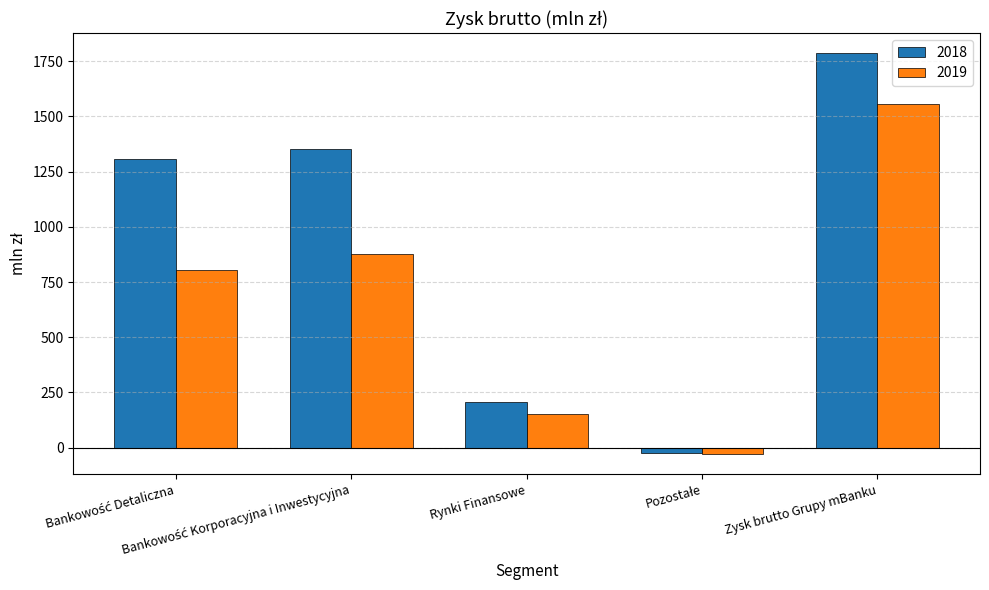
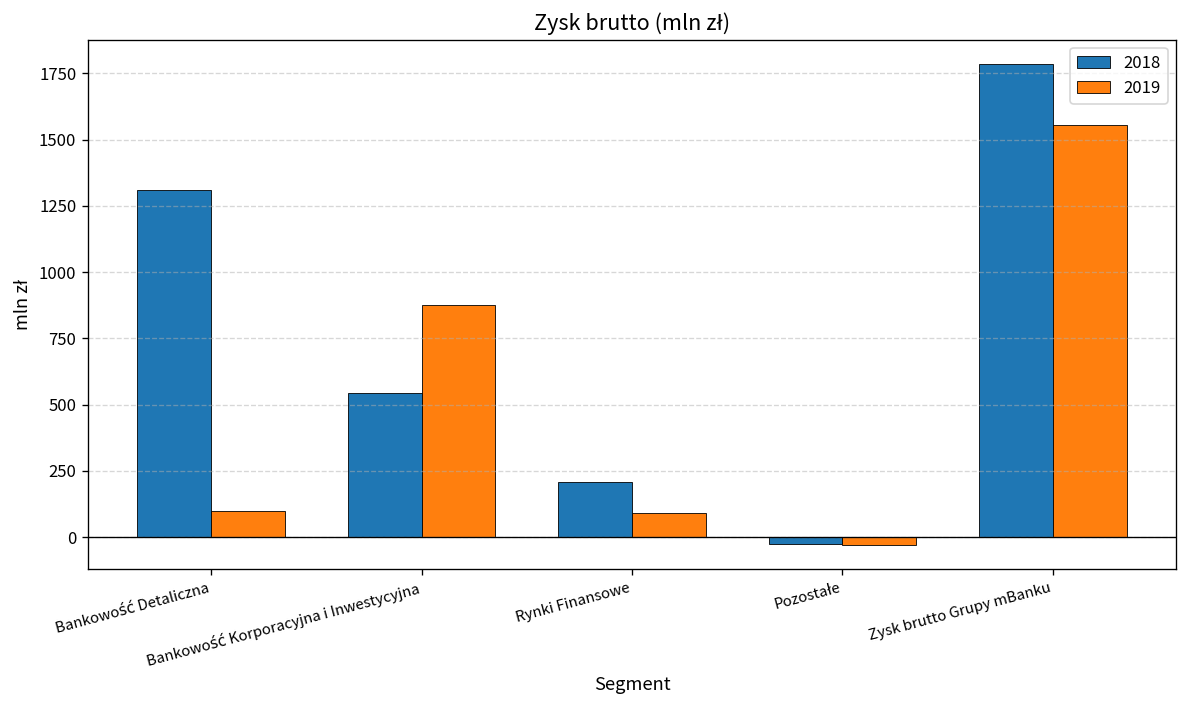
2019, Bankowość Detaliczna: 800 -> 100
2018, Bankowość Korporacyjna i Inwestycyjna: 1350 -> 550
2019, Rynki Finansowe: 150 -> 90
